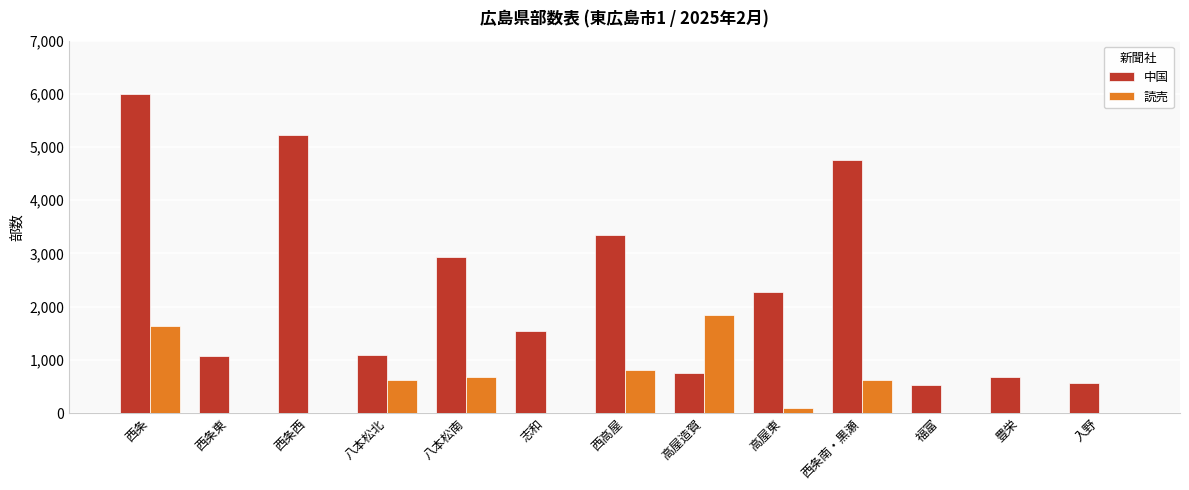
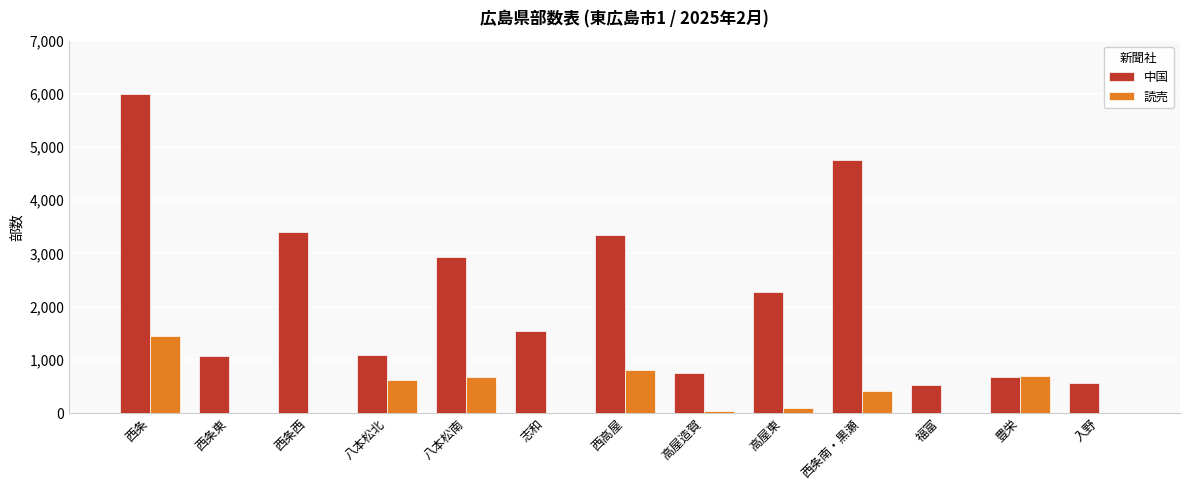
読売, 西条: 1,600 -> 1,500
中国, 西条西: 5,200 -> 3,400
読売, 高屋造賀: 1,800 -> 0
読売, 西条南・黒瀬: 600 -> 400
読売, 豊栄: 0 -> 700
